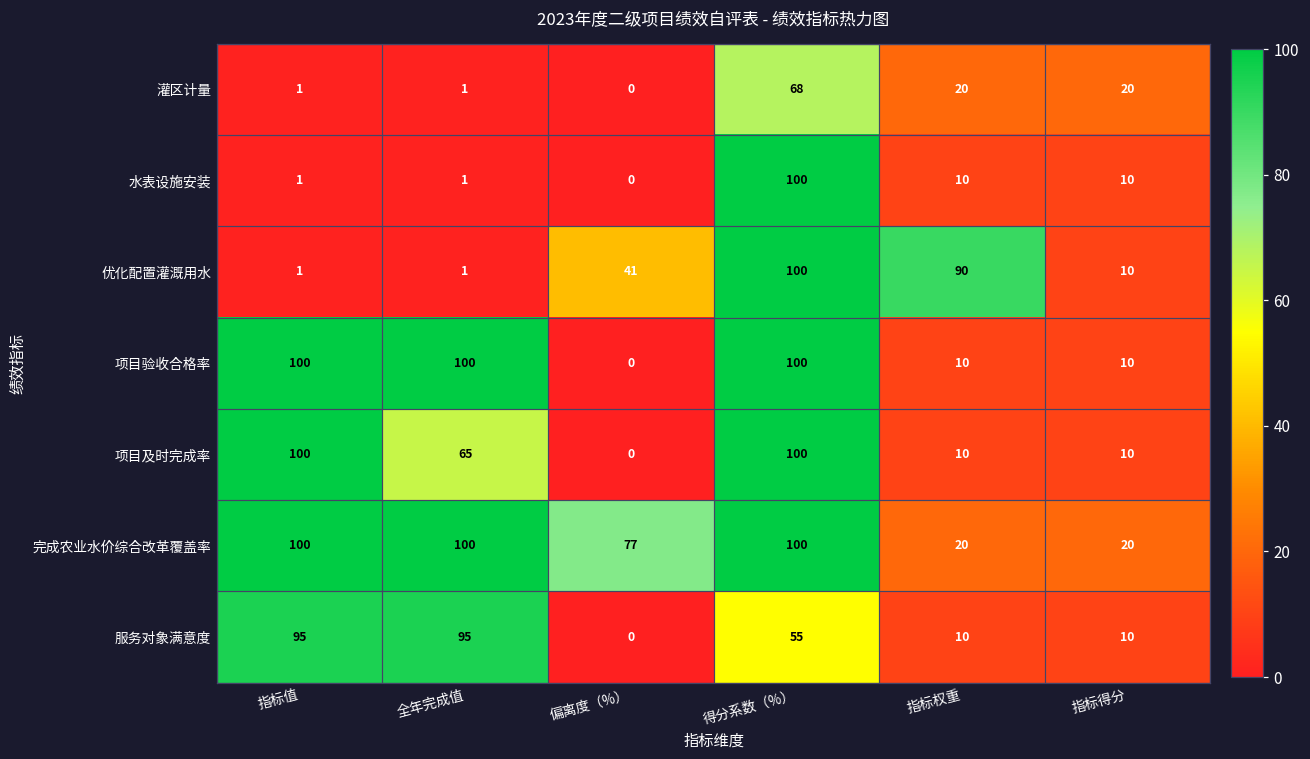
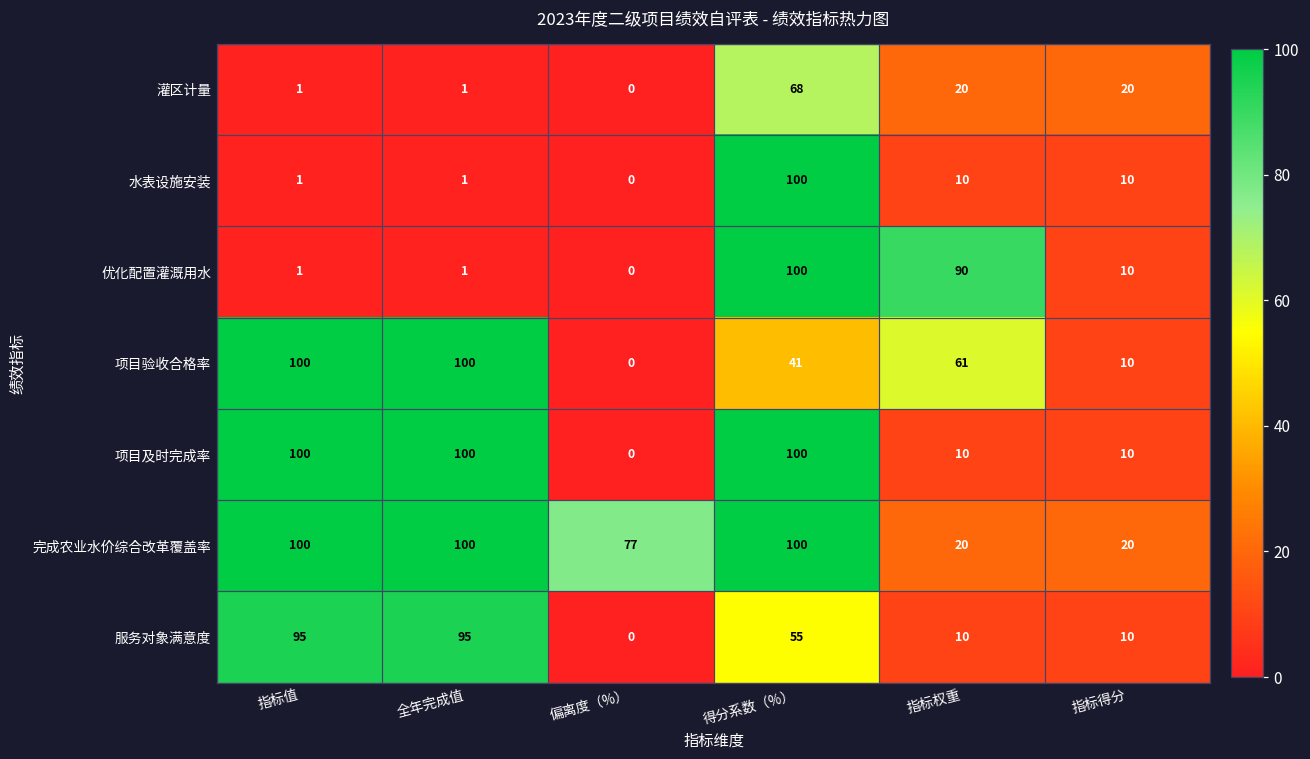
优化配置灌溉用水, 偏离度（%）: 41 -> 0
项目验收合格率, 得分系数（%）: 100 -> 41
项目验收合格率, 指标权重: 10 -> 61
项目及时完成率, 全年完成值: 65 -> 100
